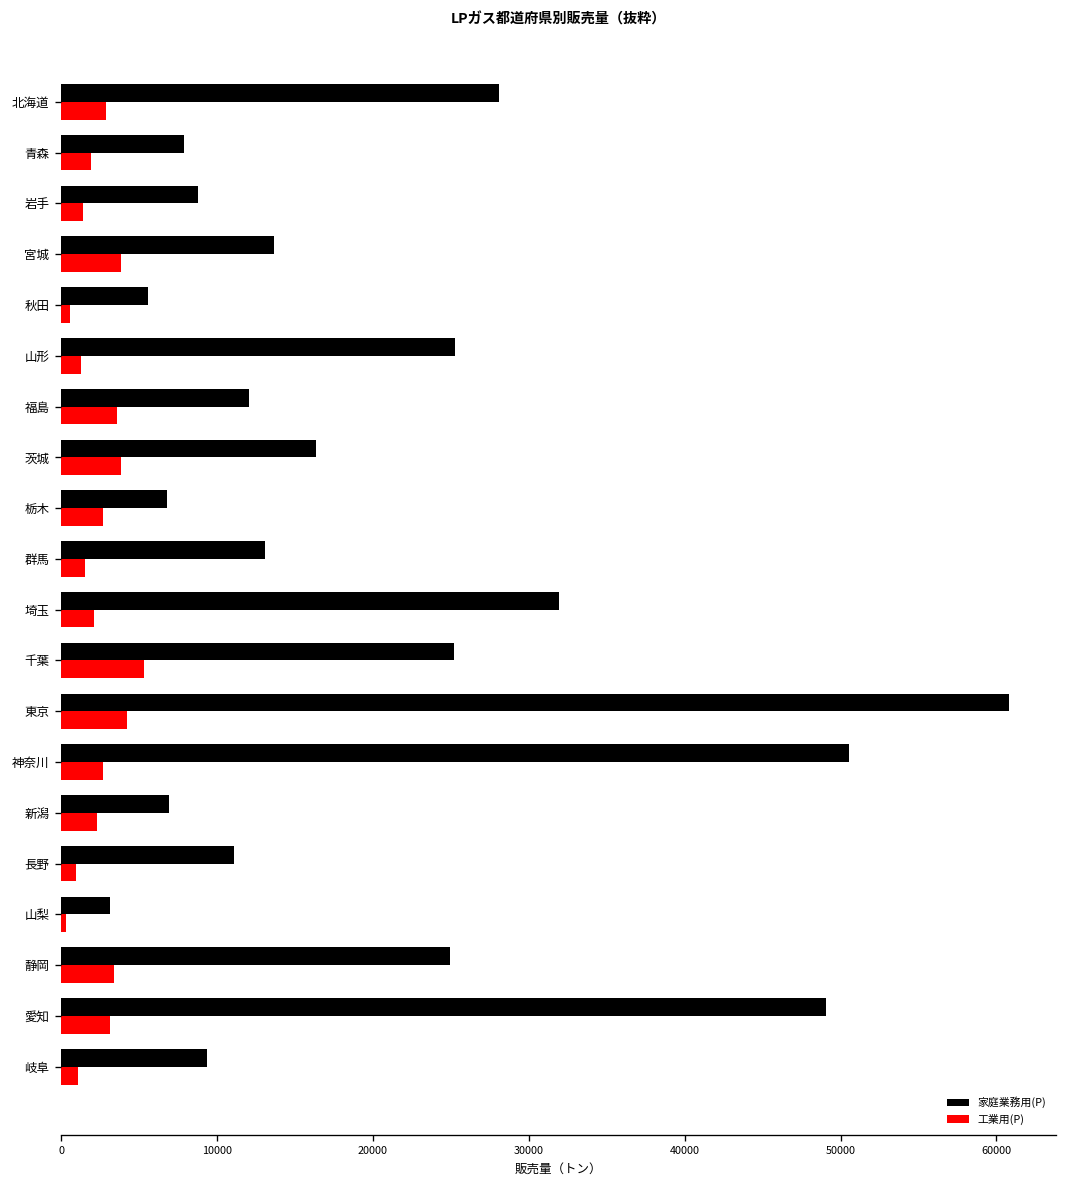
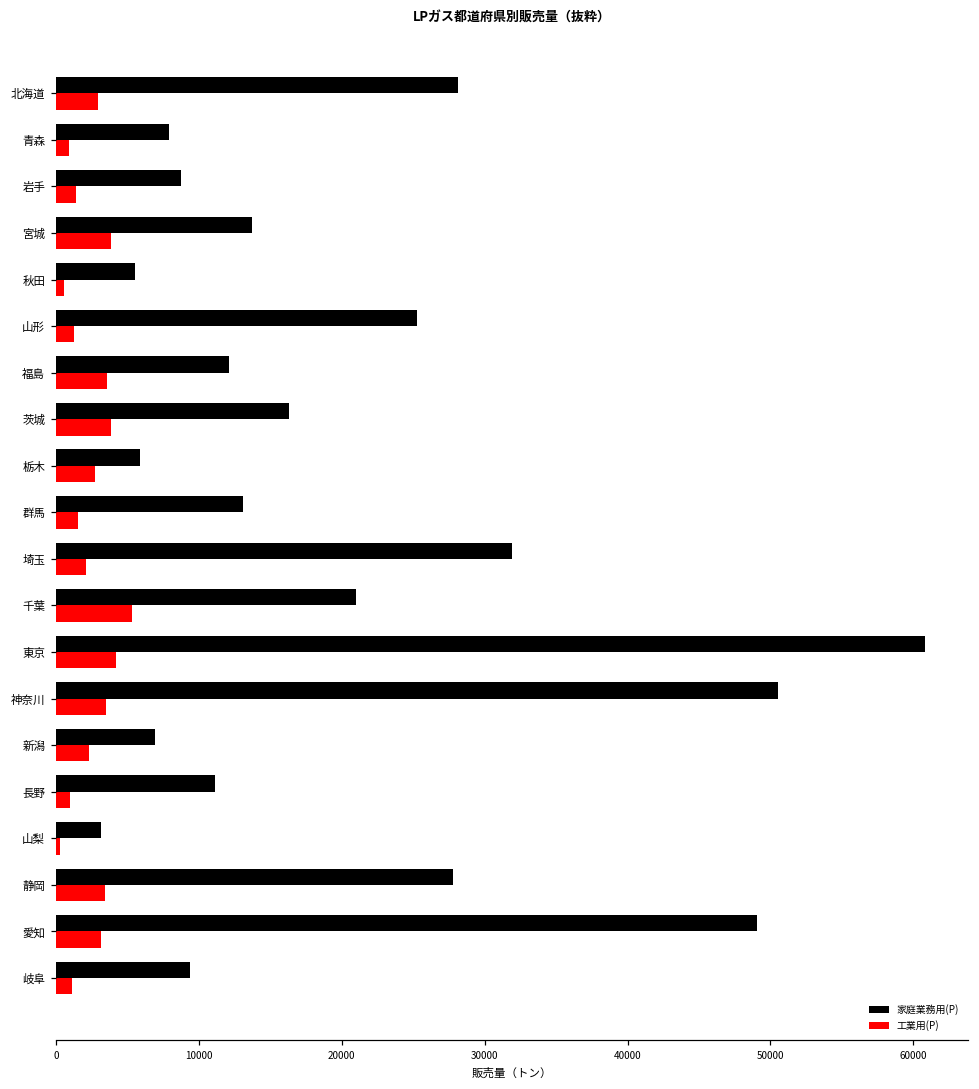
工業用(P), 青森: 1900 -> 900
家庭業務用(P), 栃木: 6800 -> 5900
家庭業務用(P), 千葉: 25200 -> 21000
工業用(P), 神奈川: 2700 -> 3500
家庭業務用(P), 静岡: 25000 -> 27800
